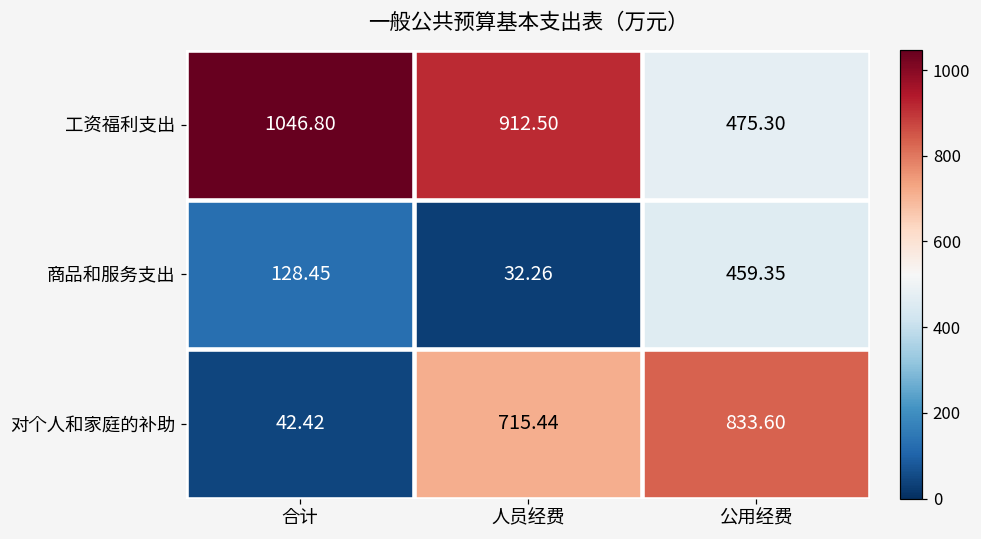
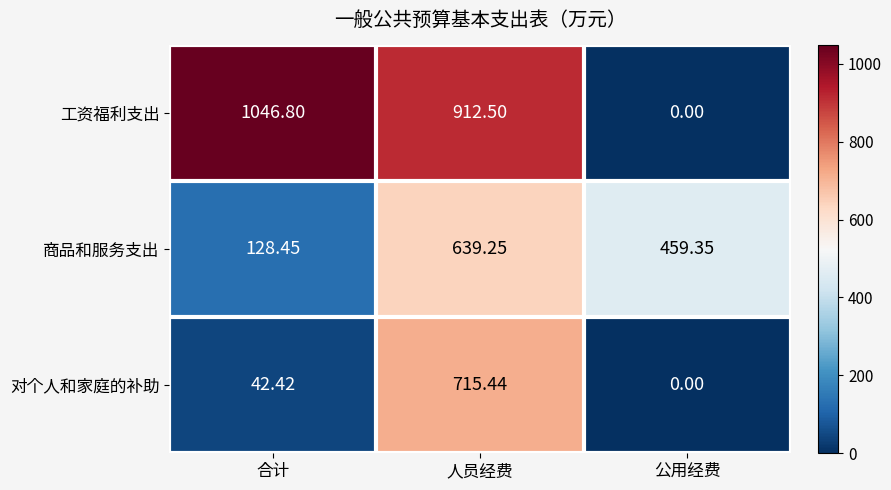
工资福利支出, 公用经费: 475.30 -> 0.00
商品和服务支出, 人员经费: 32.26 -> 639.25
对个人和家庭的补助, 公用经费: 833.60 -> 0.00
